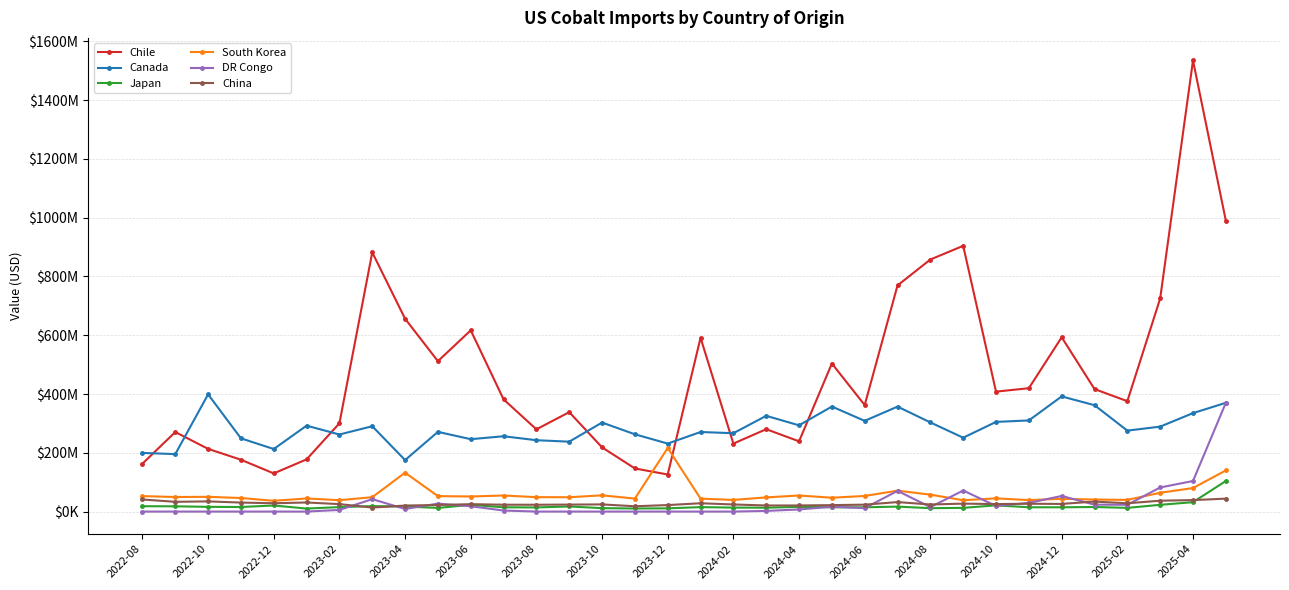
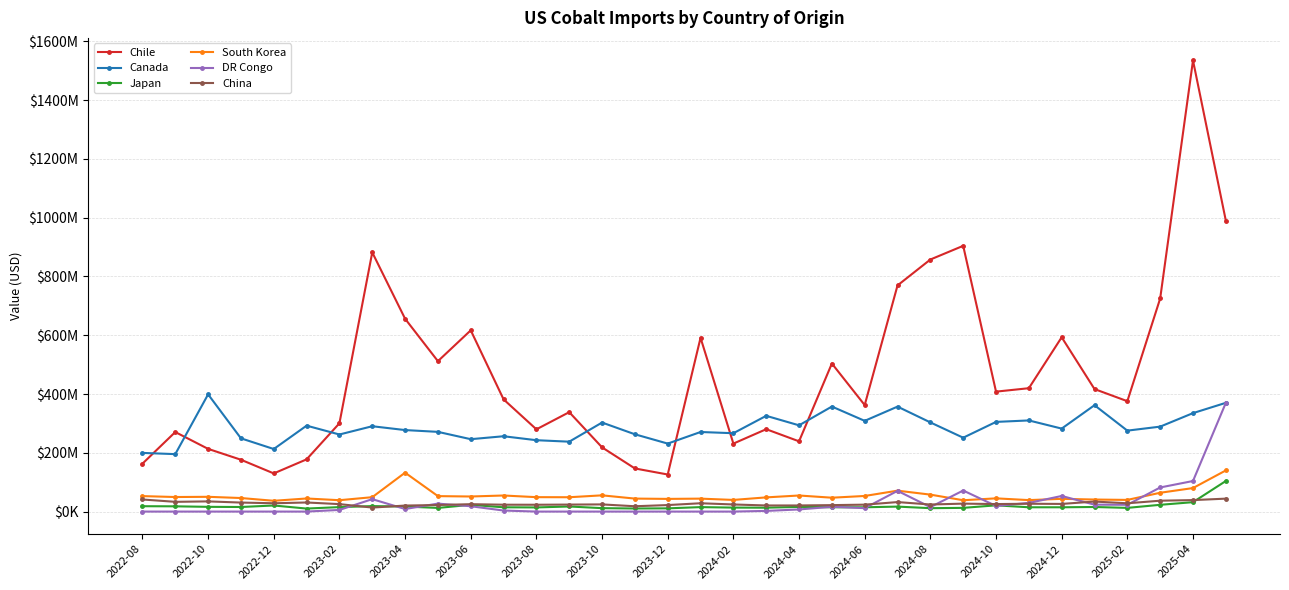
Canada, 2023-04: $180000000 -> $280000000
South Korea, 2023-12: $220000000 -> $40000000
Canada, 2024-12: $390000000 -> $280000000
